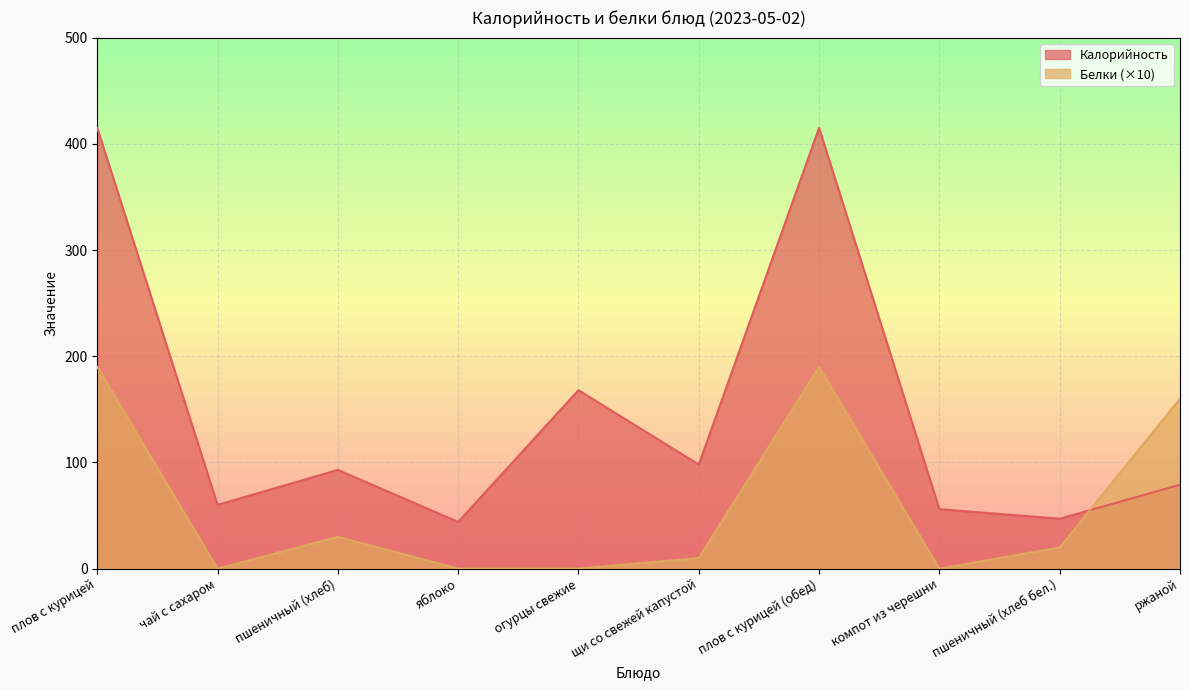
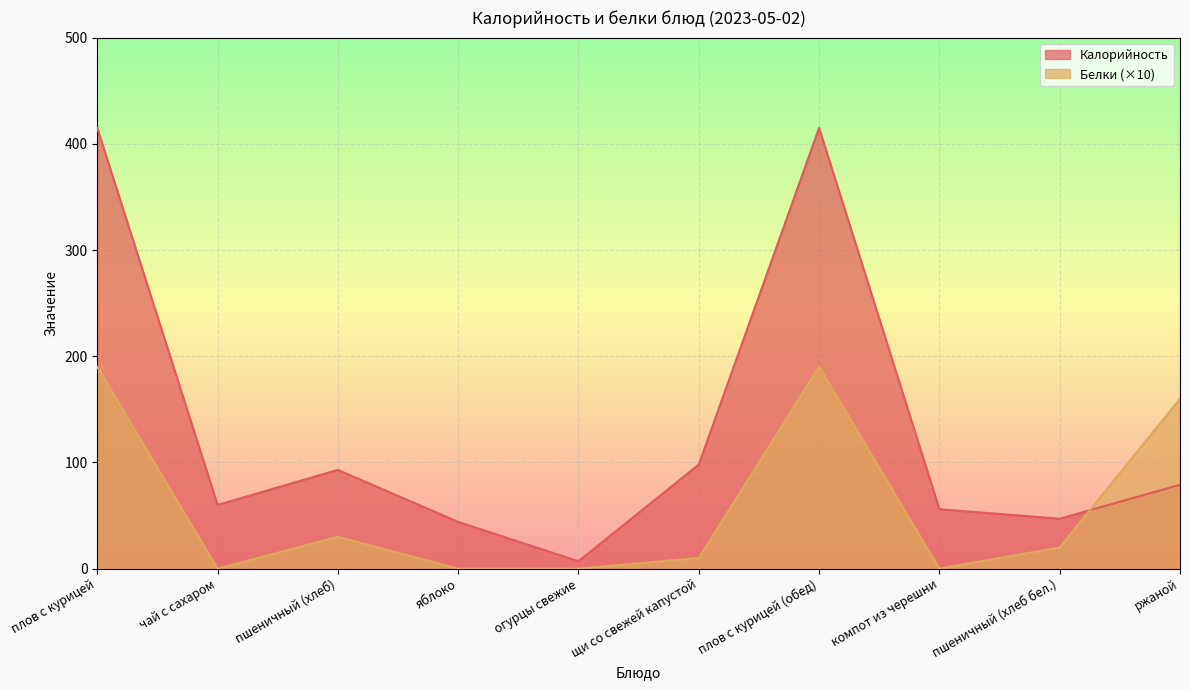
Калорийность, огурцы свежие: 168 -> 7
